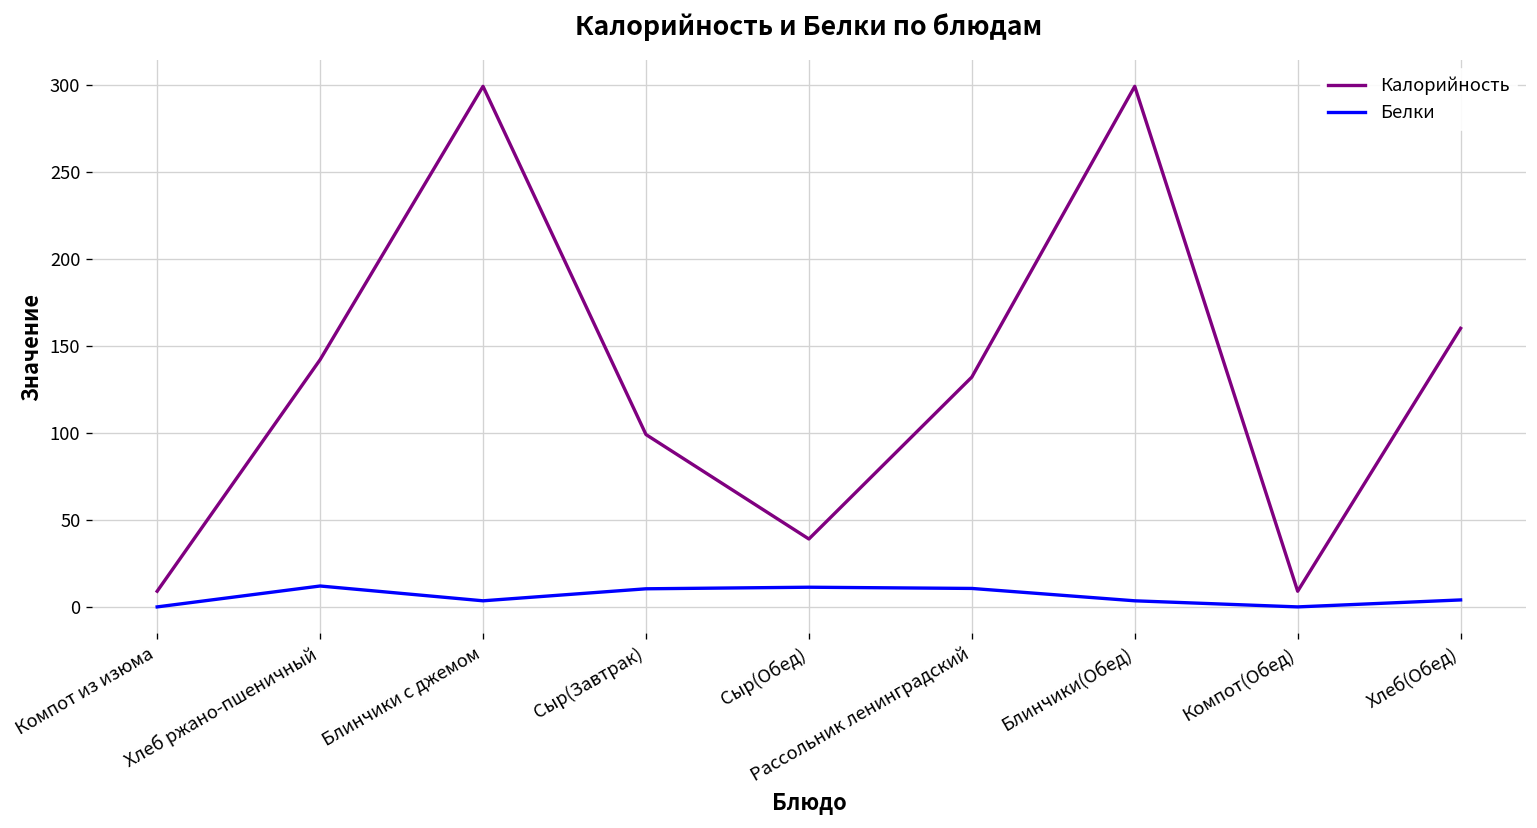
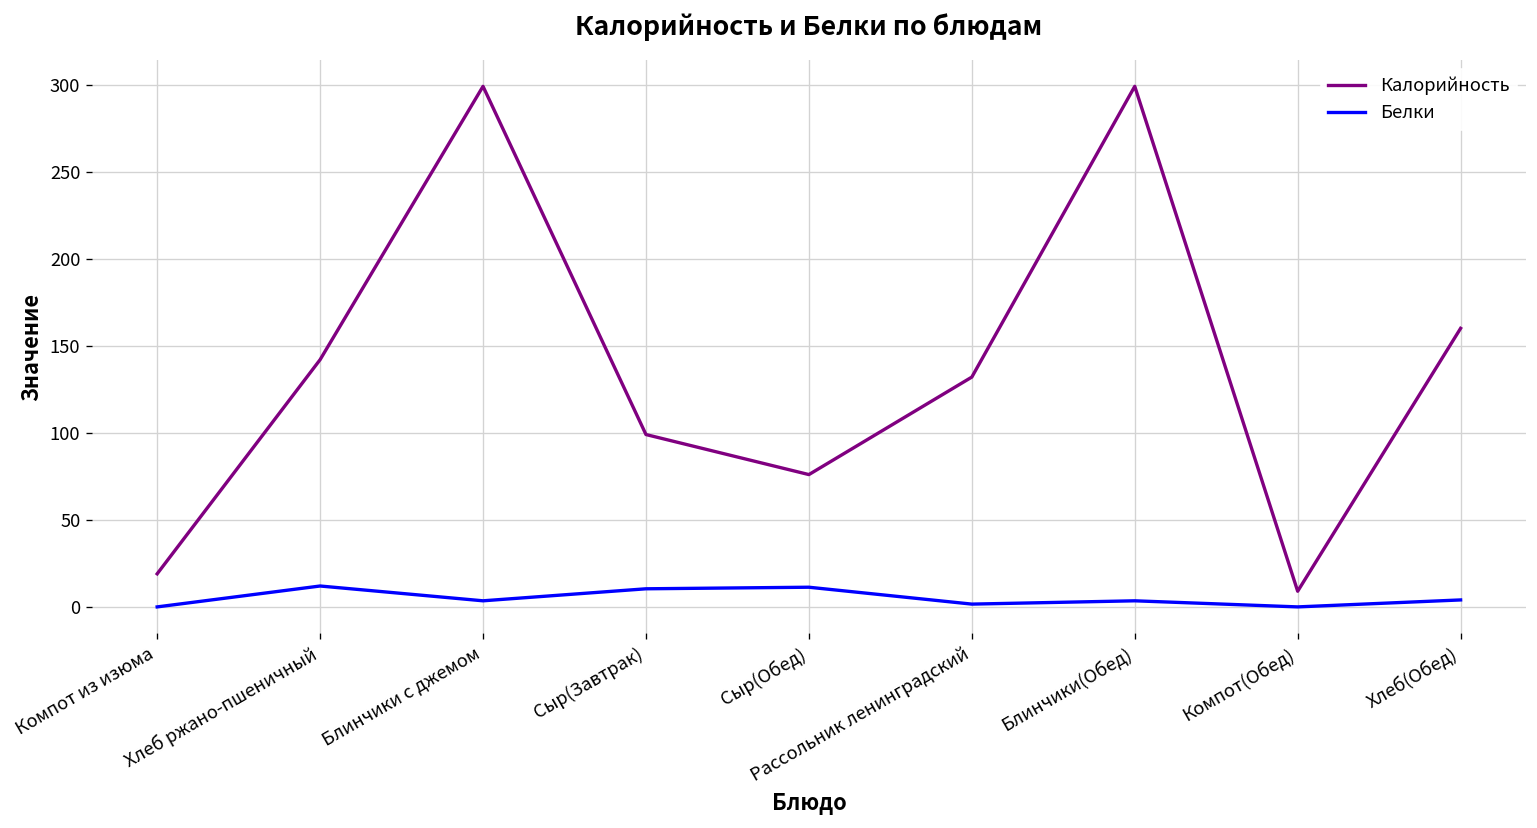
Калорийность, Компот из изюма: 9 -> 19
Калорийность, Сыр(Обед): 39 -> 76
Белки, Рассольник ленинградский: 11 -> 2
